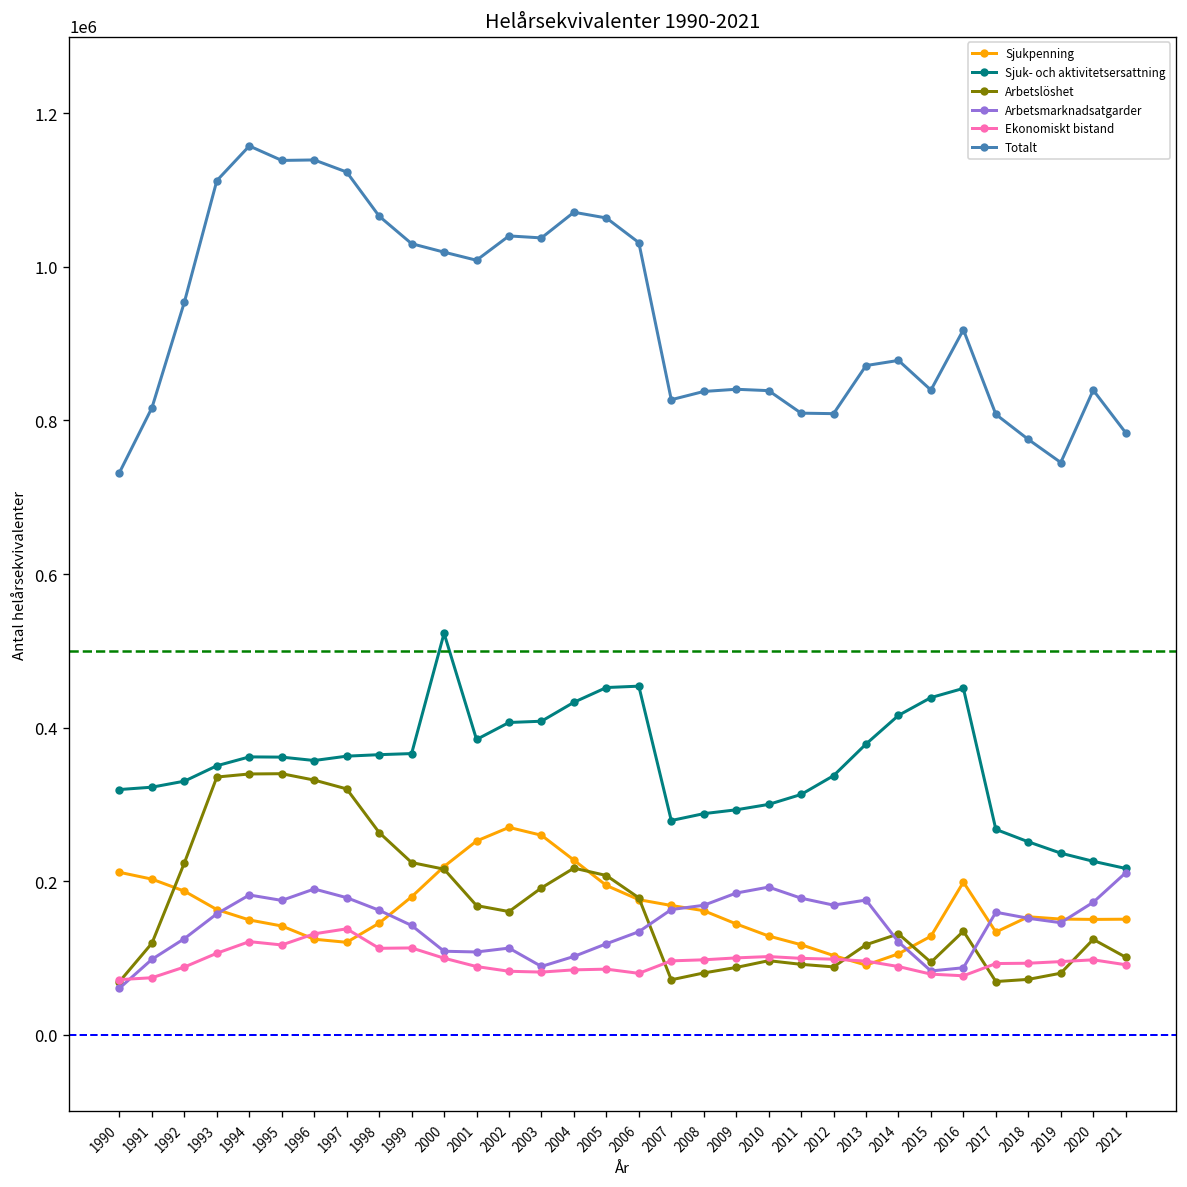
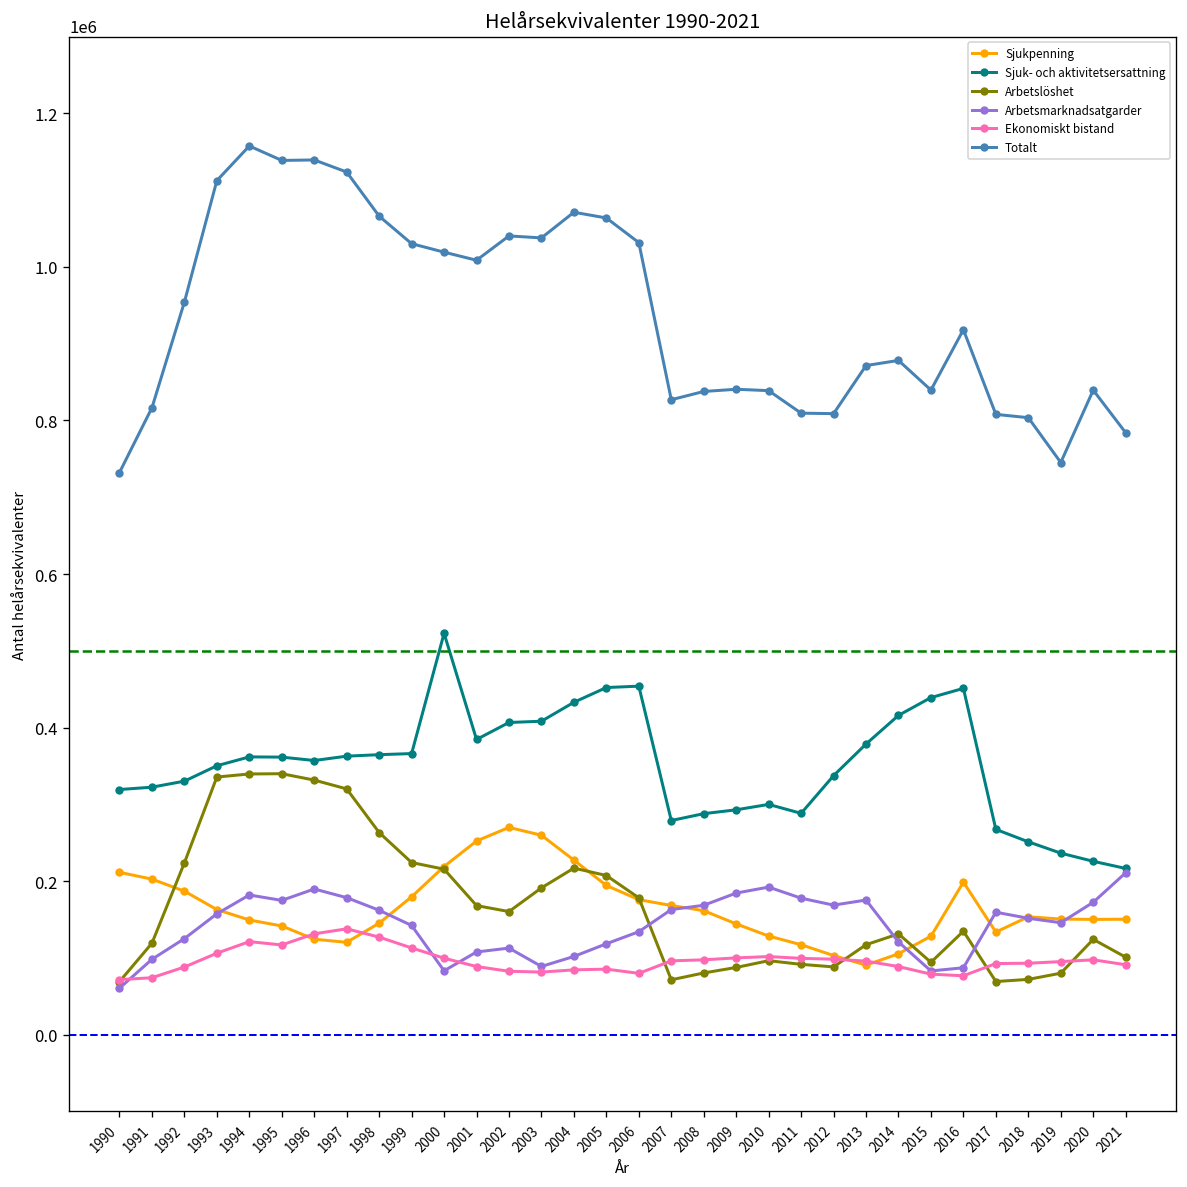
Ekonomiskt bistand, 1998: 110000 -> 130000
Arbetsmarknadsatgarder, 2000: 110000 -> 80000
Sjuk- och aktivitetsersattning, 2011: 310000 -> 290000
Totalt, 2018: 780000 -> 800000
